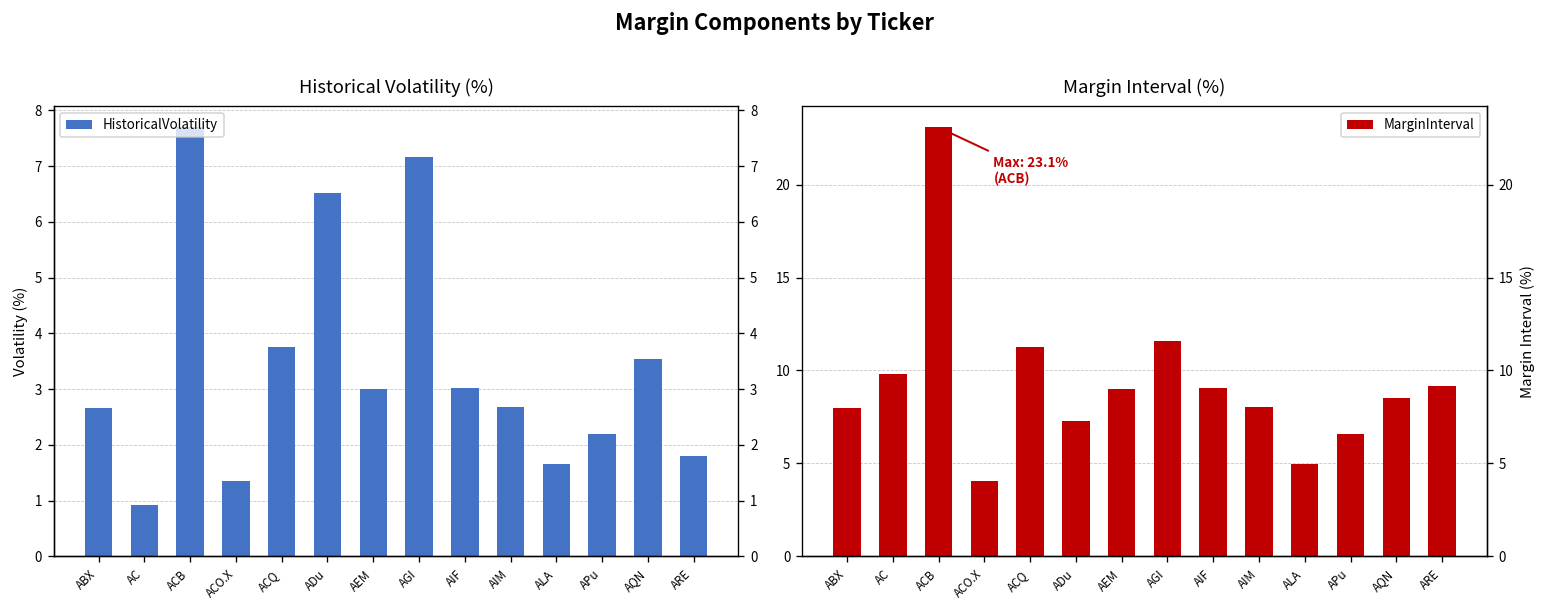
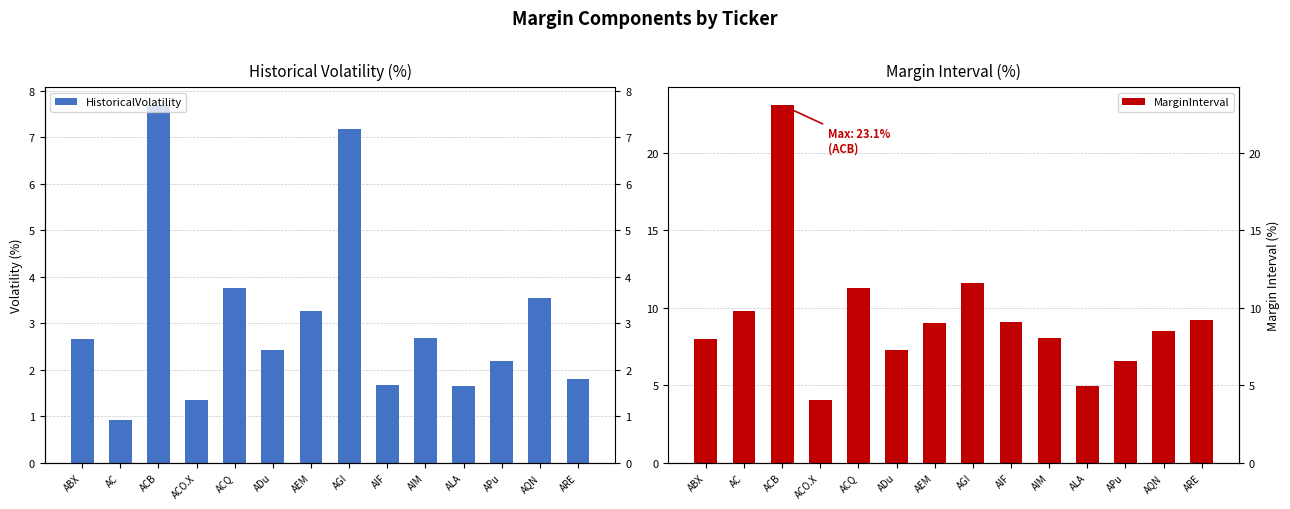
Historical Volatility (%), ADu: 6.5 -> 2.4
Historical Volatility (%), AEM: 3.0 -> 3.3
Historical Volatility (%), AIF: 3.0 -> 1.7
